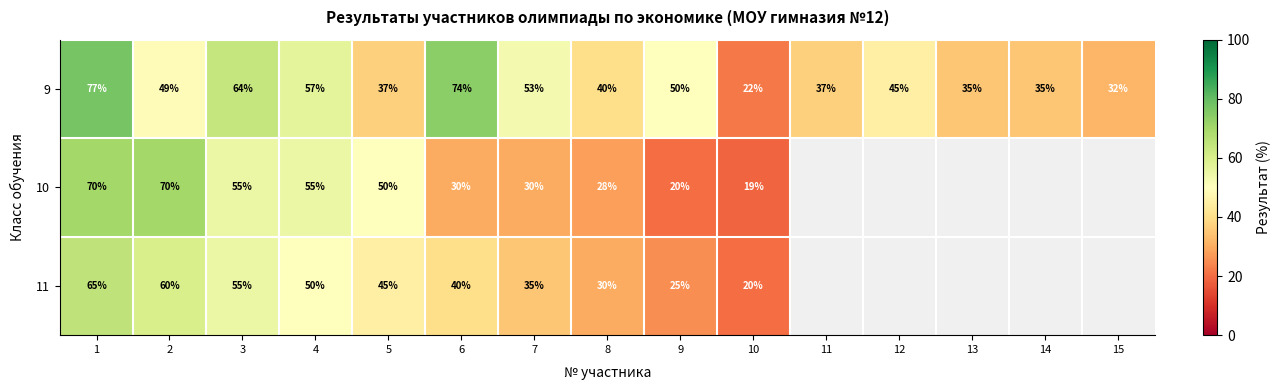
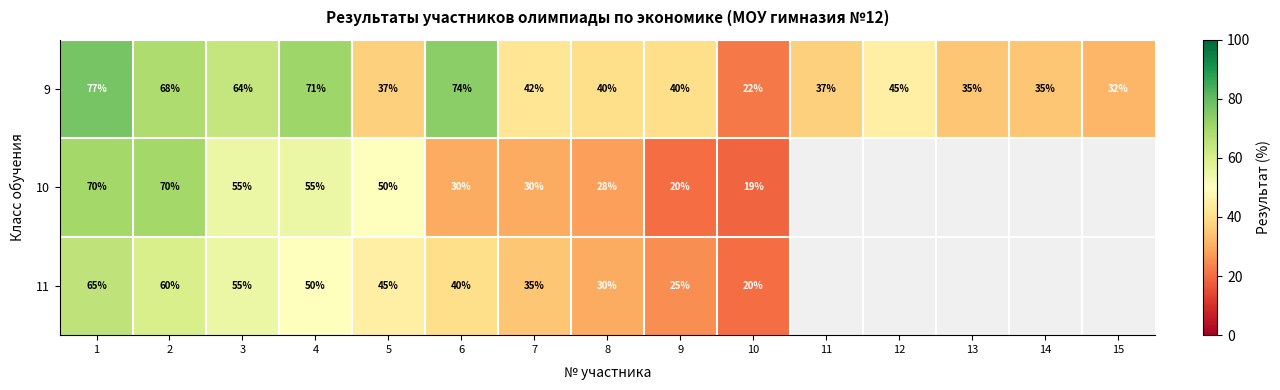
9, 2: 49% -> 68%
9, 4: 57% -> 71%
9, 7: 53% -> 42%
9, 9: 50% -> 40%
